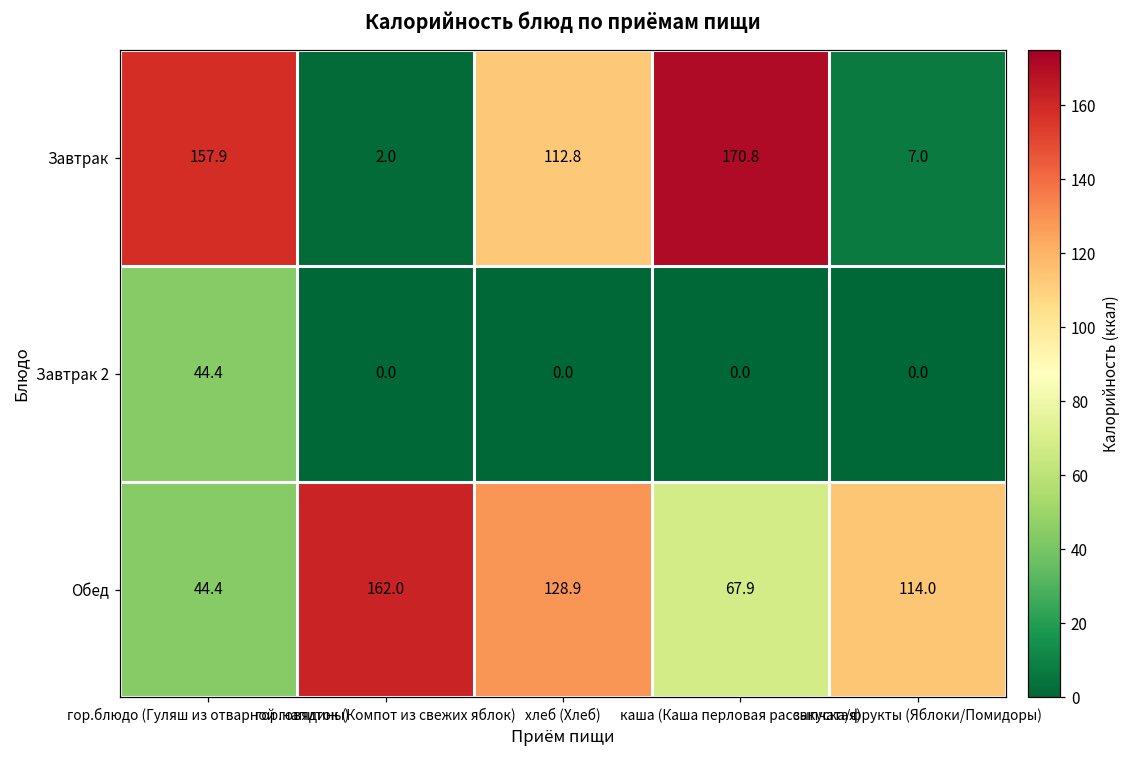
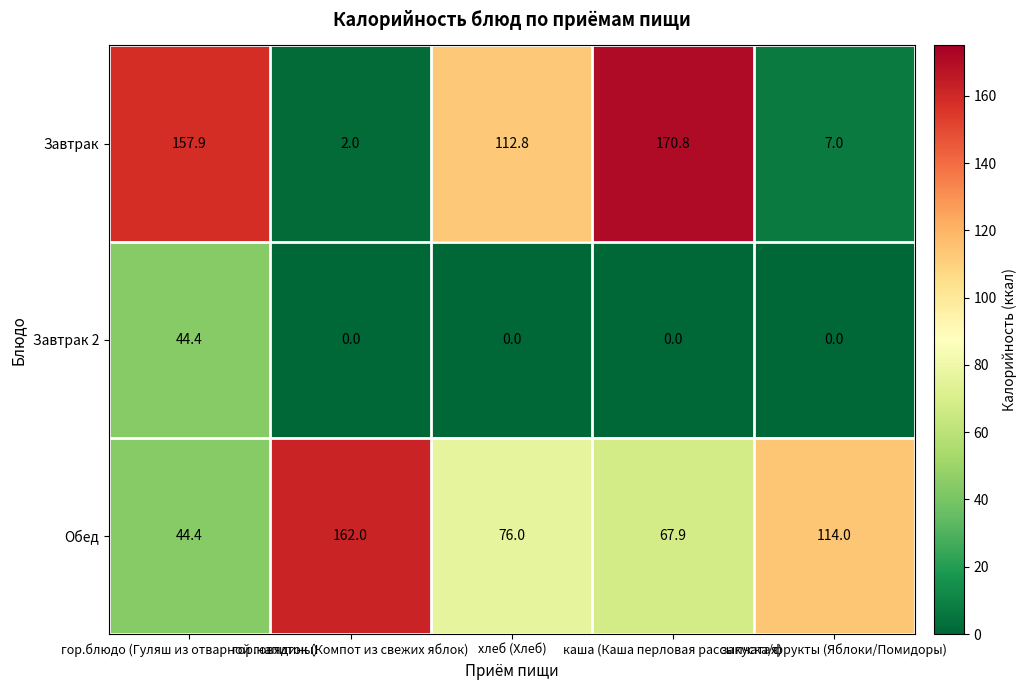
Обед, хлеб (Хлеб): 128.9 -> 76.0
